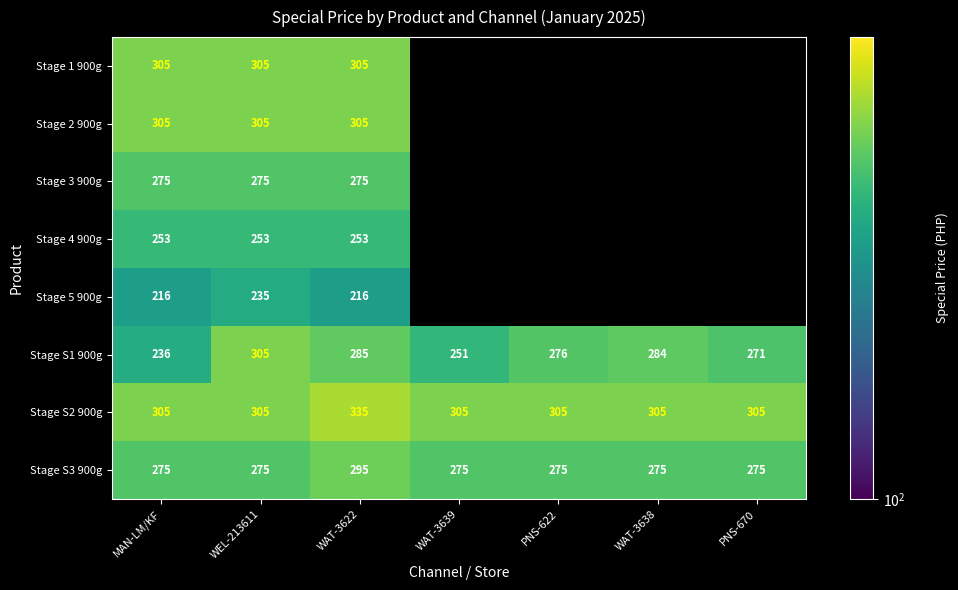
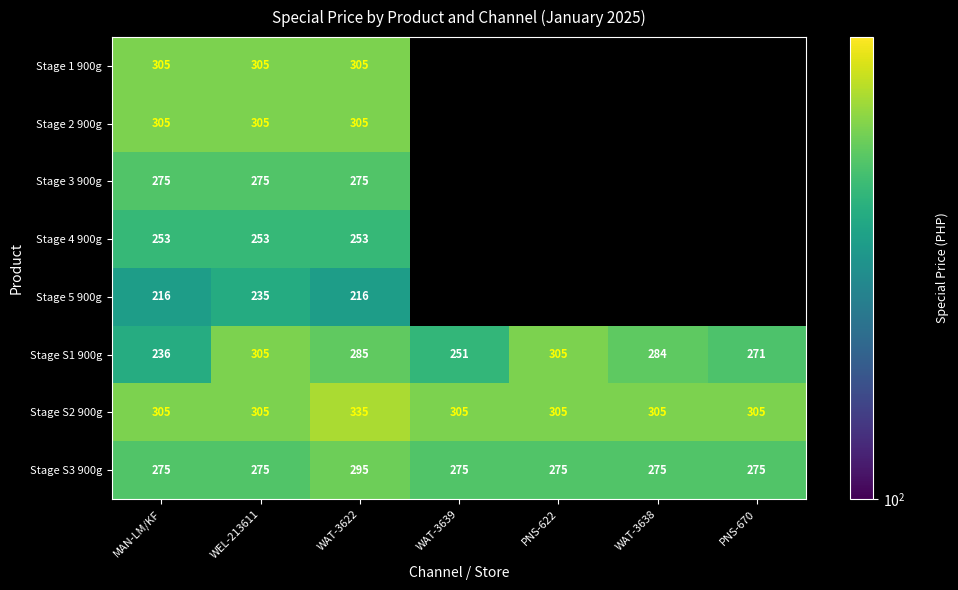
Stage S1 900g, PNS-622: 276 -> 305
